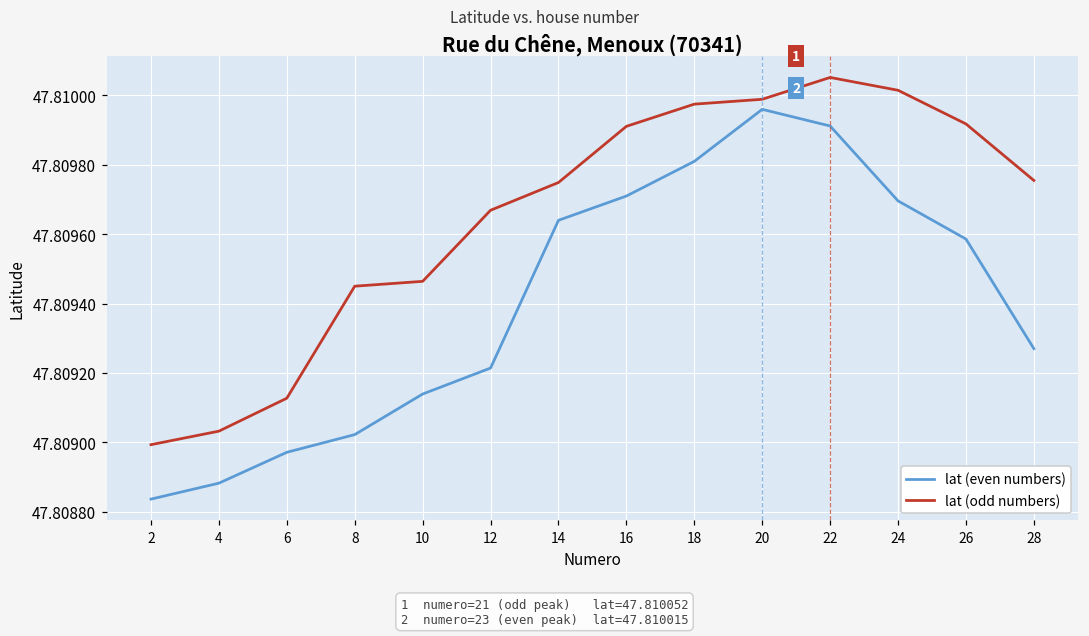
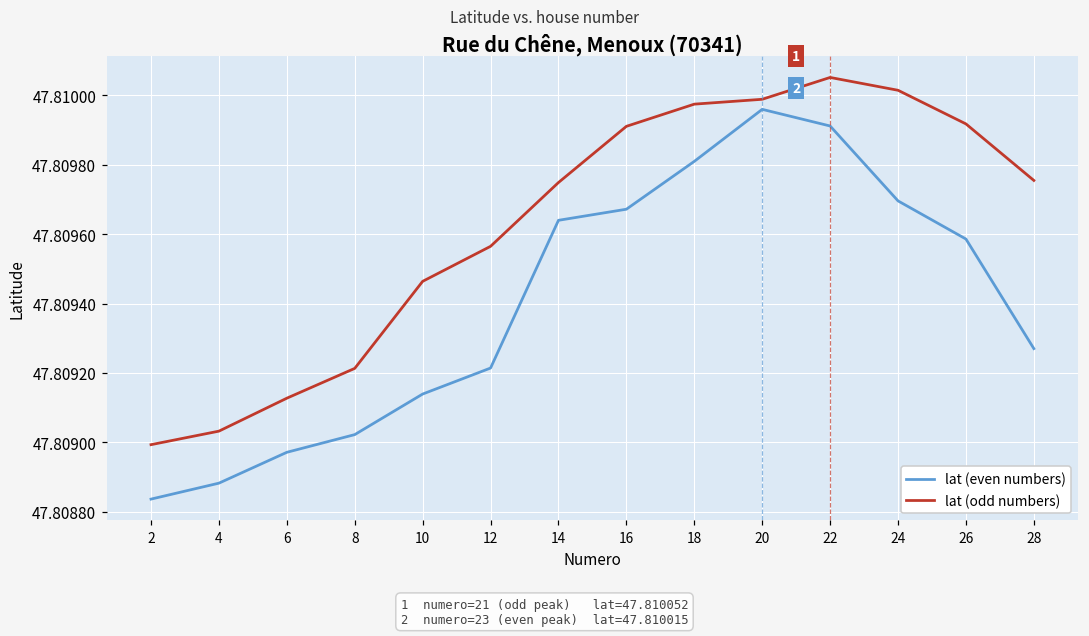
lat (odd numbers), 8: 47.80945 -> 47.80921
lat (odd numbers), 12: 47.80967 -> 47.80957
lat (even numbers), 16: 47.80971 -> 47.80967
